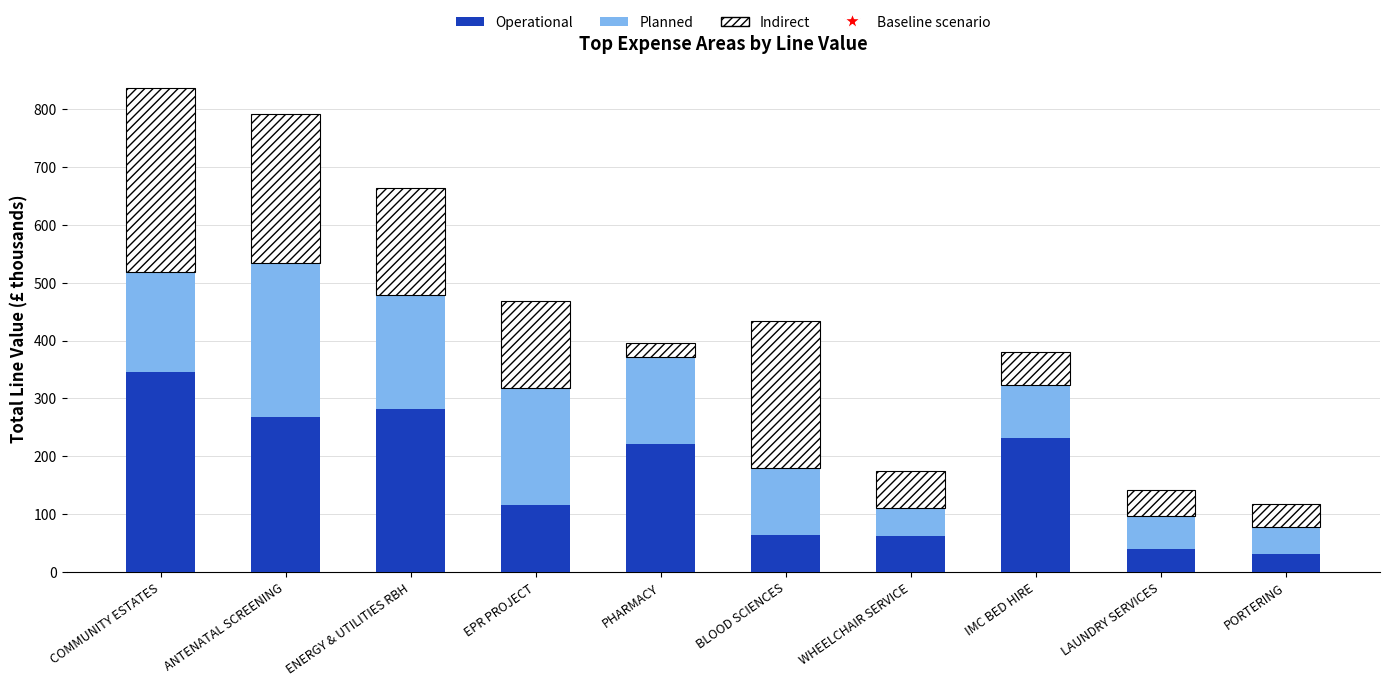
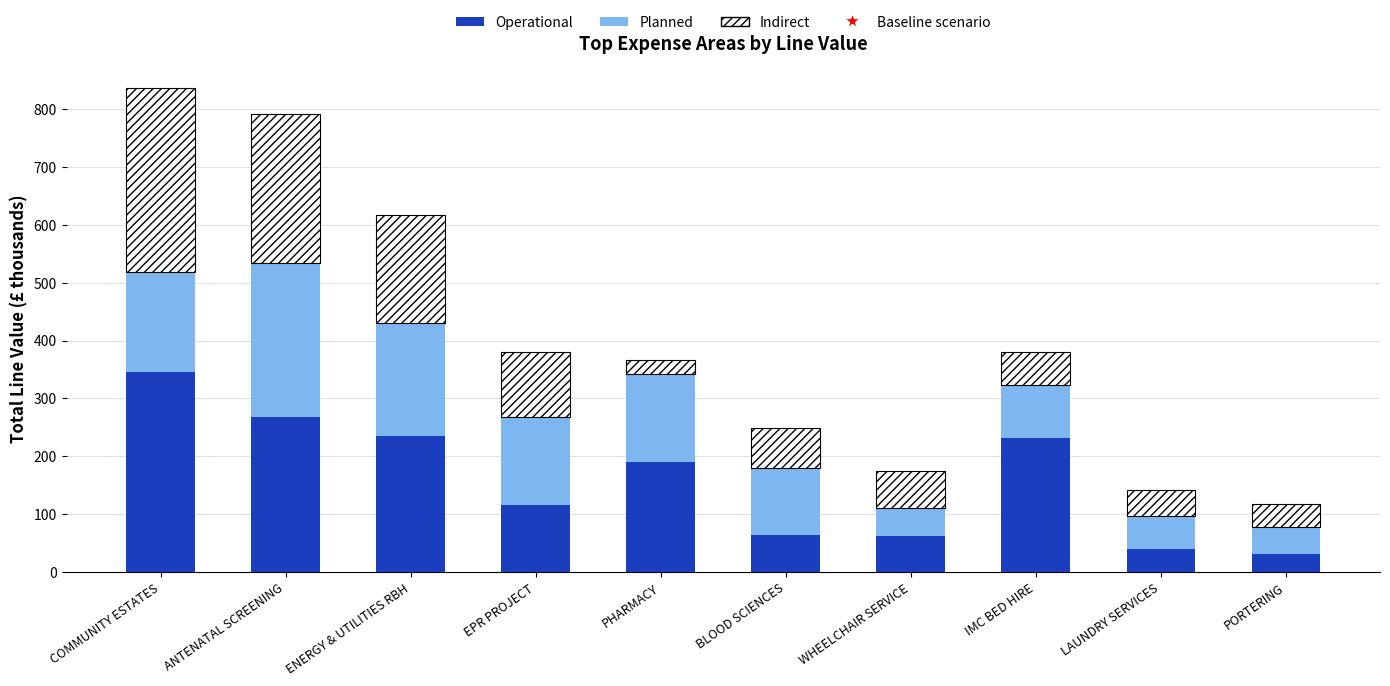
Operational, ENERGY & UTILITIES RBH: 280 -> 230
Planned, EPR PROJECT: 200 -> 150
Indirect, EPR PROJECT: 150 -> 110
Operational, PHARMACY: 220 -> 190
Indirect, BLOOD SCIENCES: 250 -> 70
